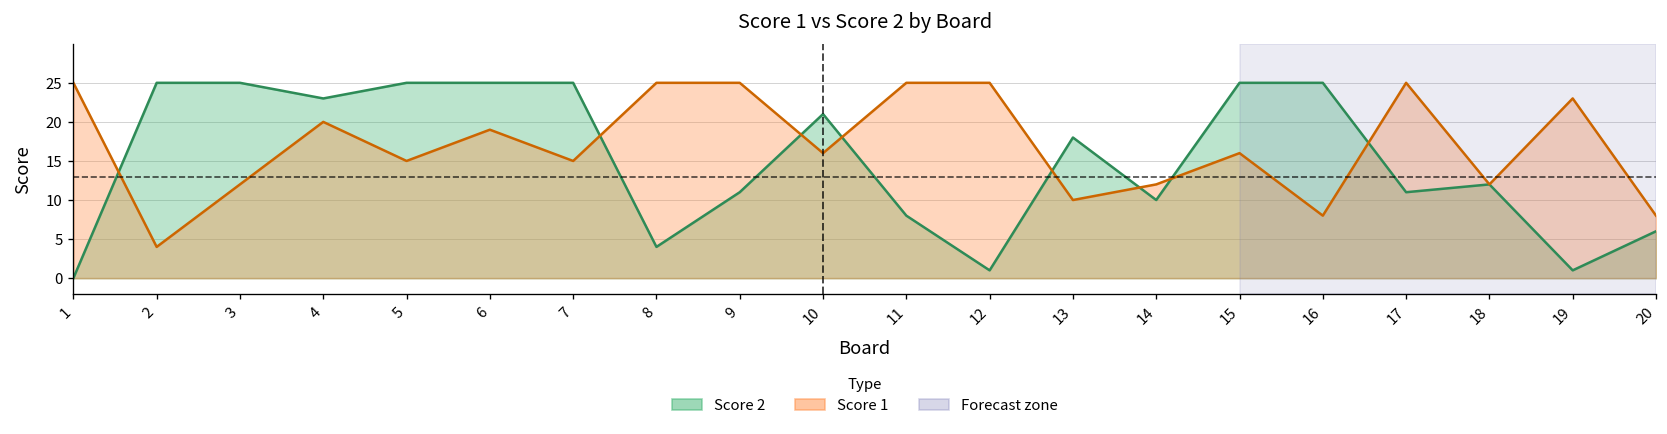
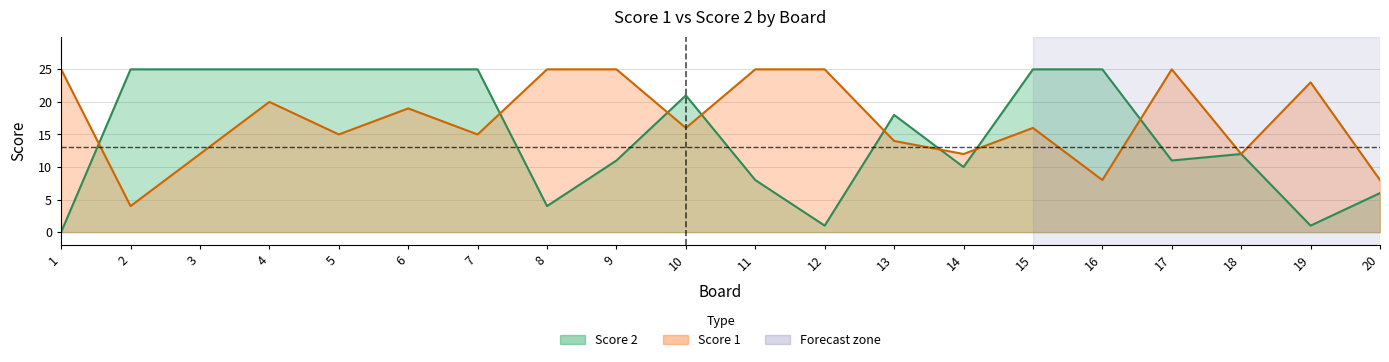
Score 2, 4: 23 -> 25
Score 1, 13: 10 -> 14
